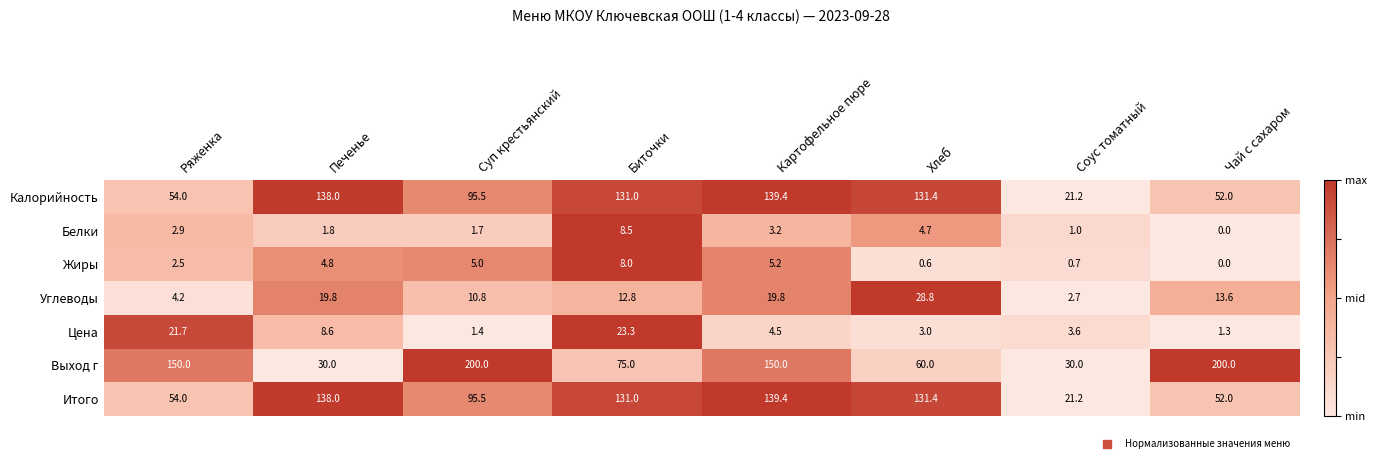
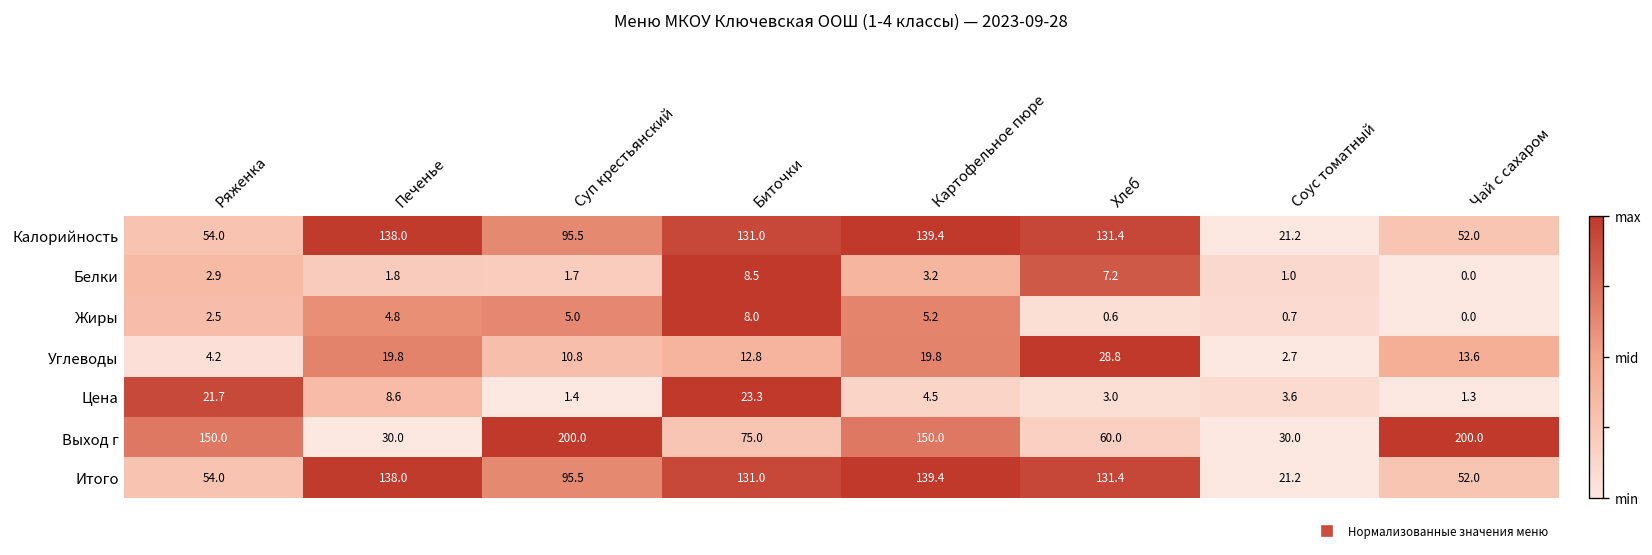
Белки, Хлеб: 4.7 -> 7.2
